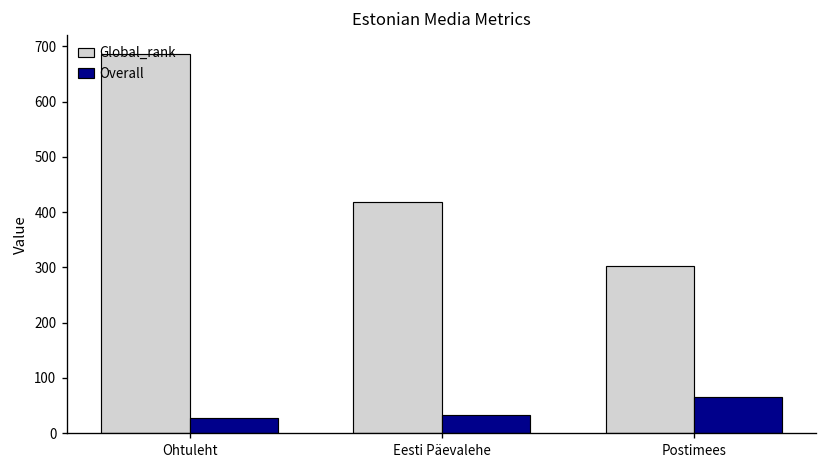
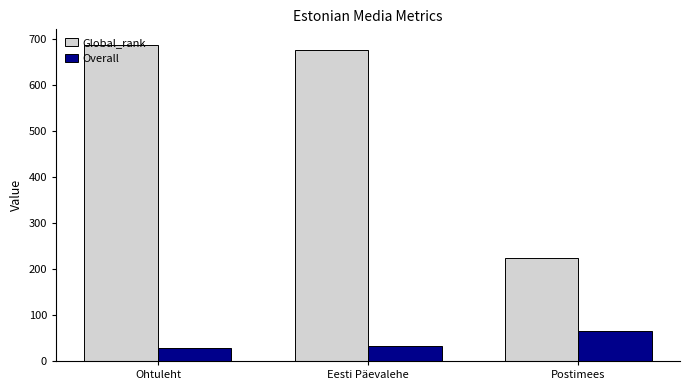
Global_rank, Eesti Päevalehe: 420 -> 680
Global_rank, Postimees: 300 -> 220
